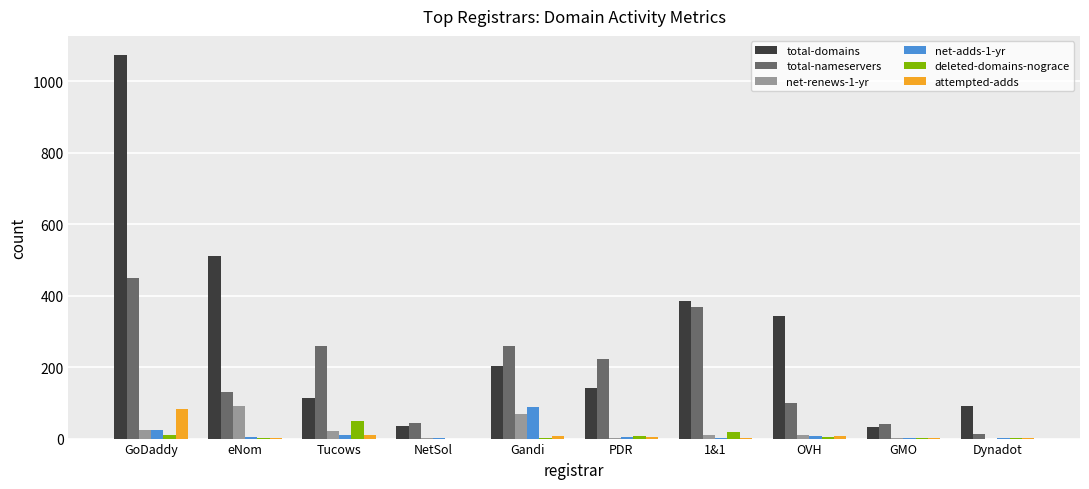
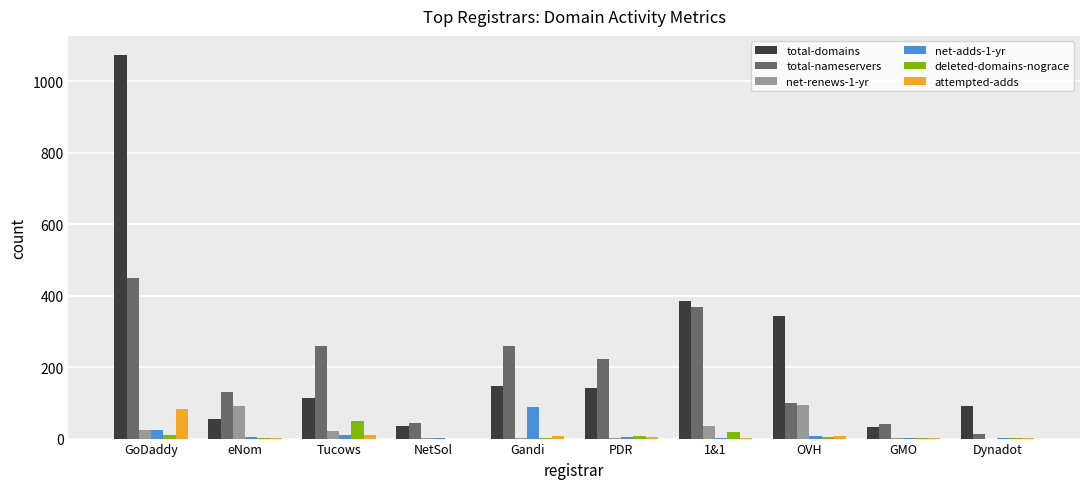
total-domains, eNom: 510 -> 60
total-domains, Gandi: 200 -> 150
net-renews-1-yr, Gandi: 70 -> 0
net-renews-1-yr, 1&1: 10 -> 40
net-renews-1-yr, OVH: 10 -> 90
